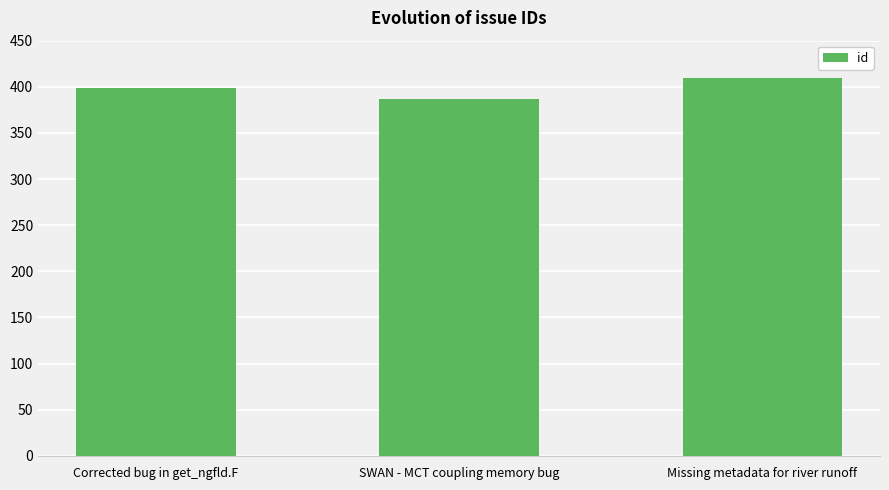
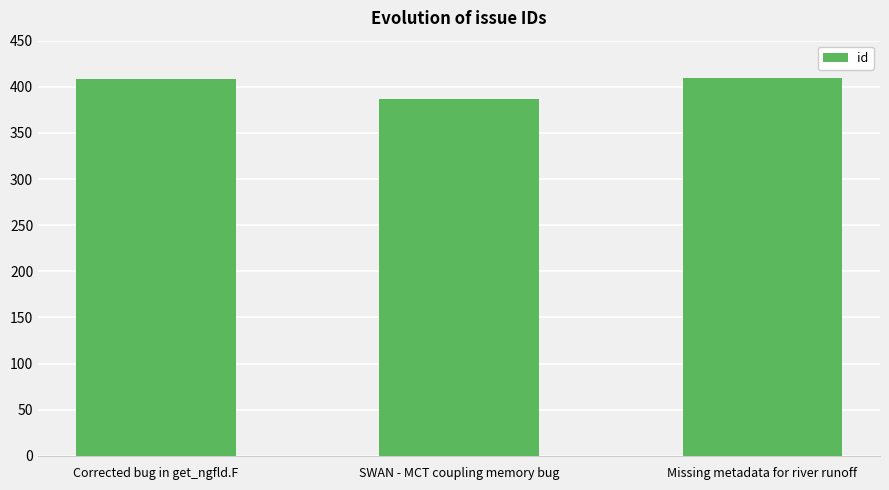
Corrected bug in get_ngfld.F: 400 -> 410
